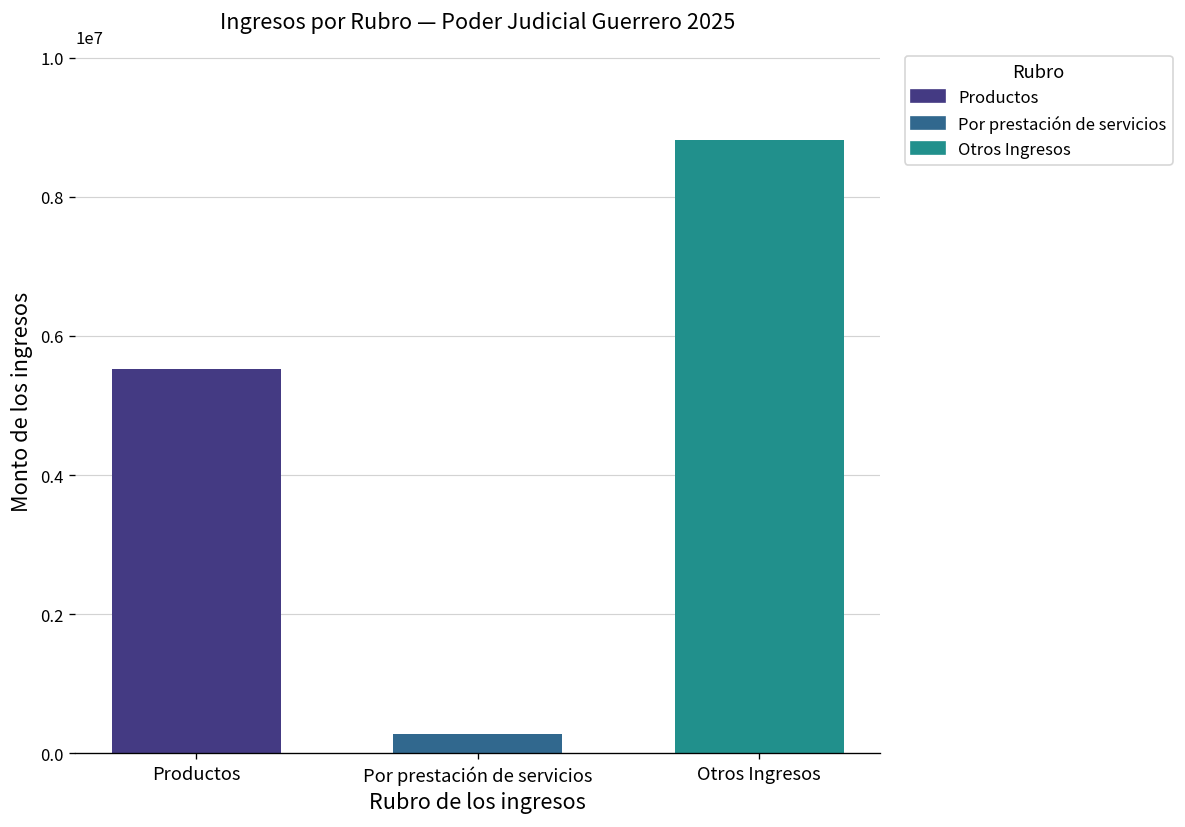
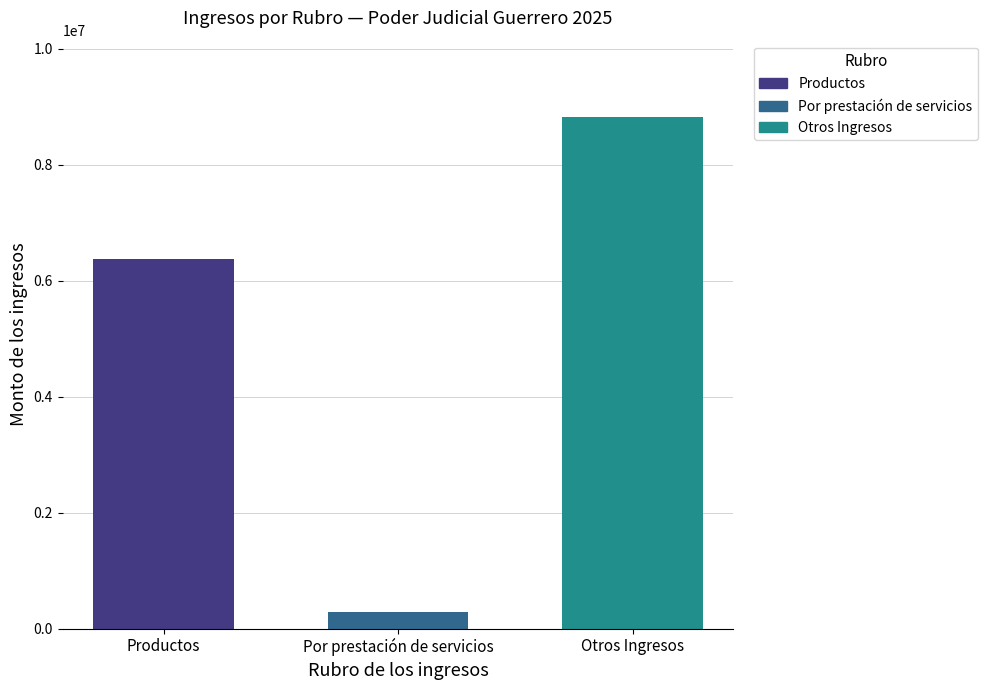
Productos: 5500000 -> 6400000
